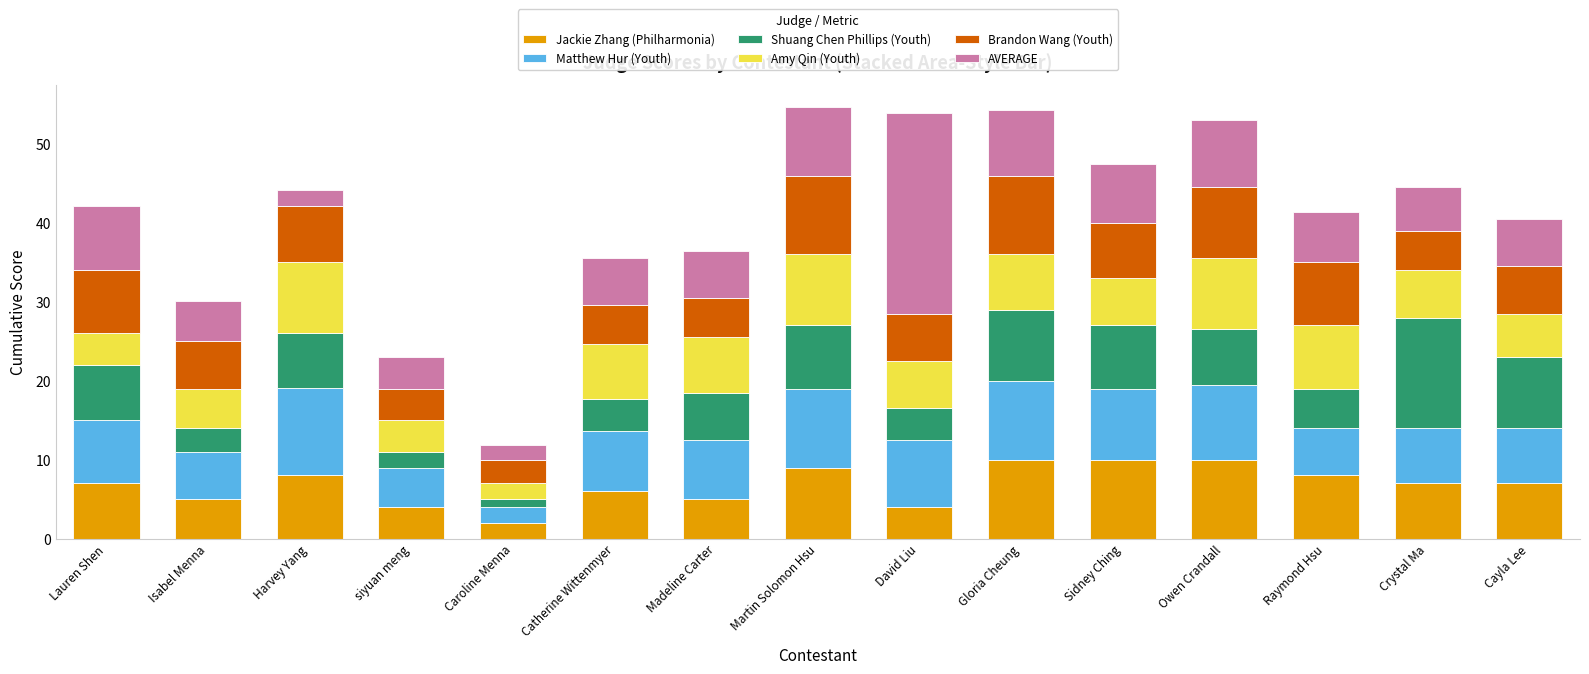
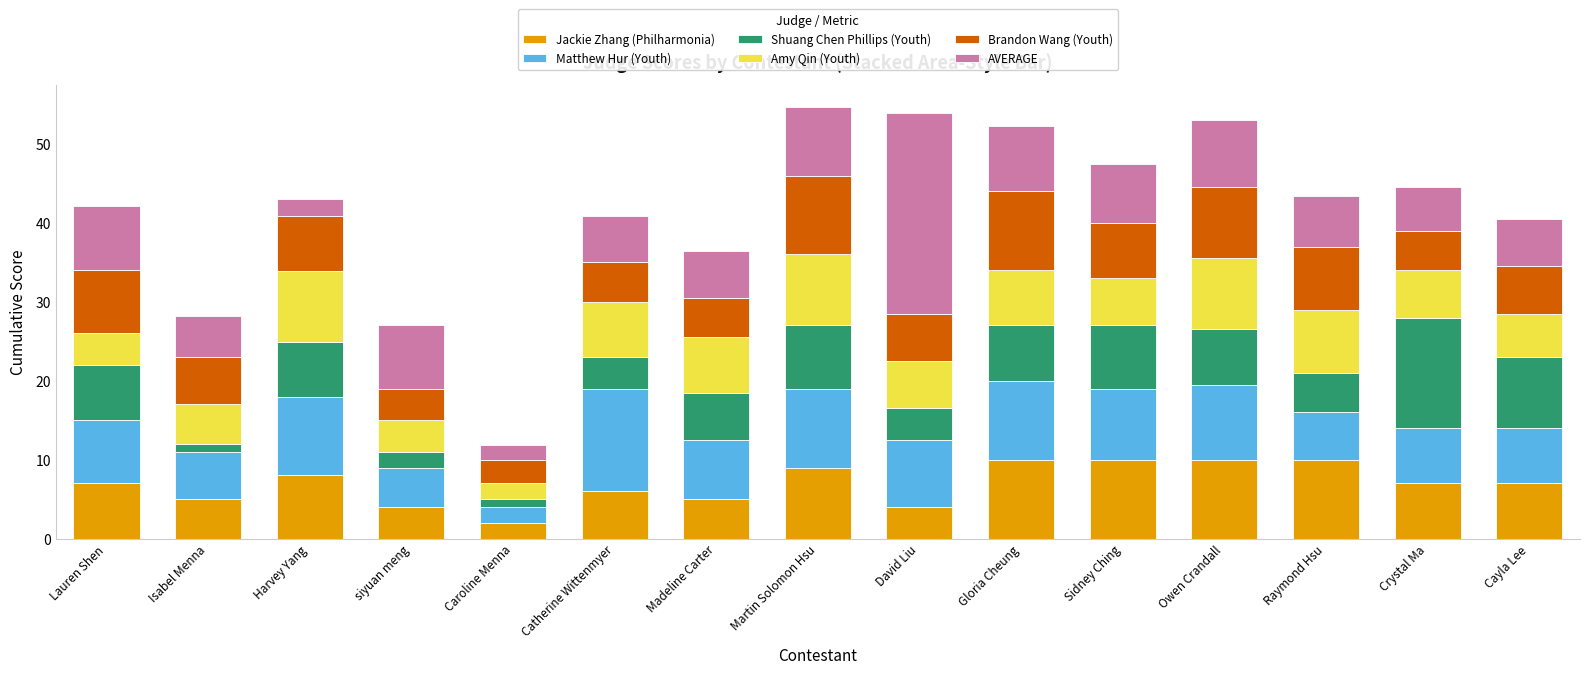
Shuang Chen Phillips (Youth), Isabel Menna: 3 -> 1
Matthew Hur (Youth), Harvey Yang: 11 -> 10
AVERAGE, siyuan meng: 4 -> 8
Matthew Hur (Youth), Catherine Wittenmyer: 8 -> 13
Shuang Chen Phillips (Youth), Gloria Cheung: 9 -> 7
Jackie Zhang (Philharmonia), Raymond Hsu: 8 -> 10
